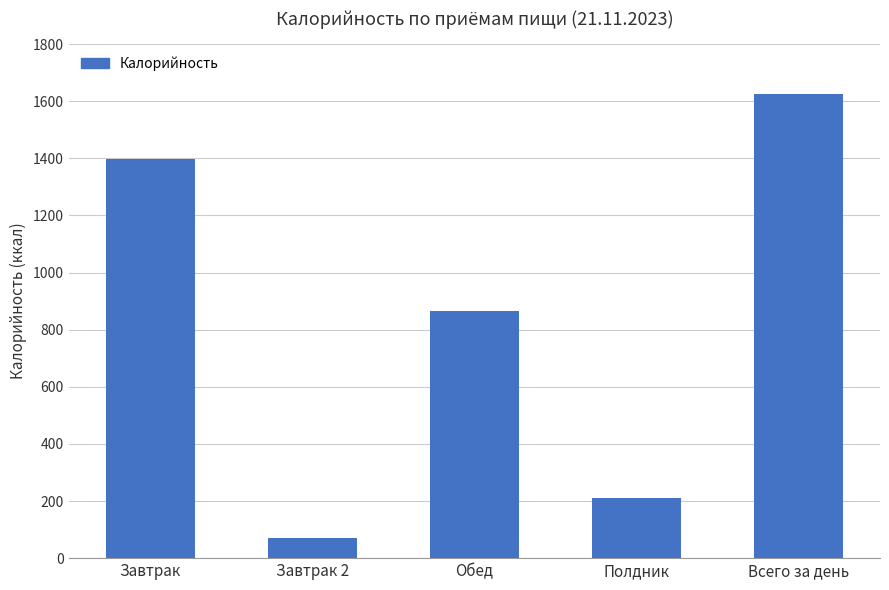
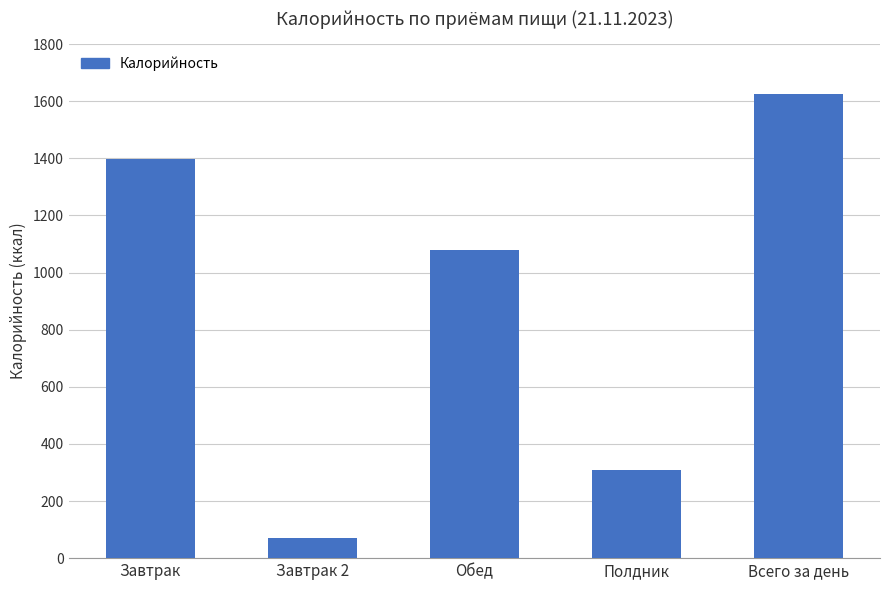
Обед: 870 -> 1080
Полдник: 210 -> 310
